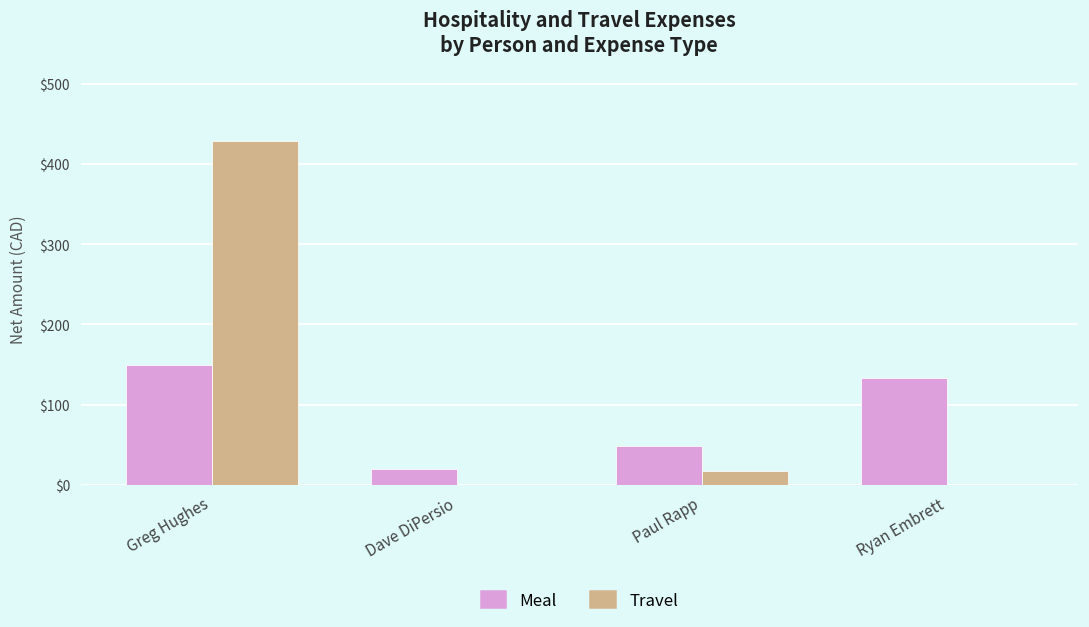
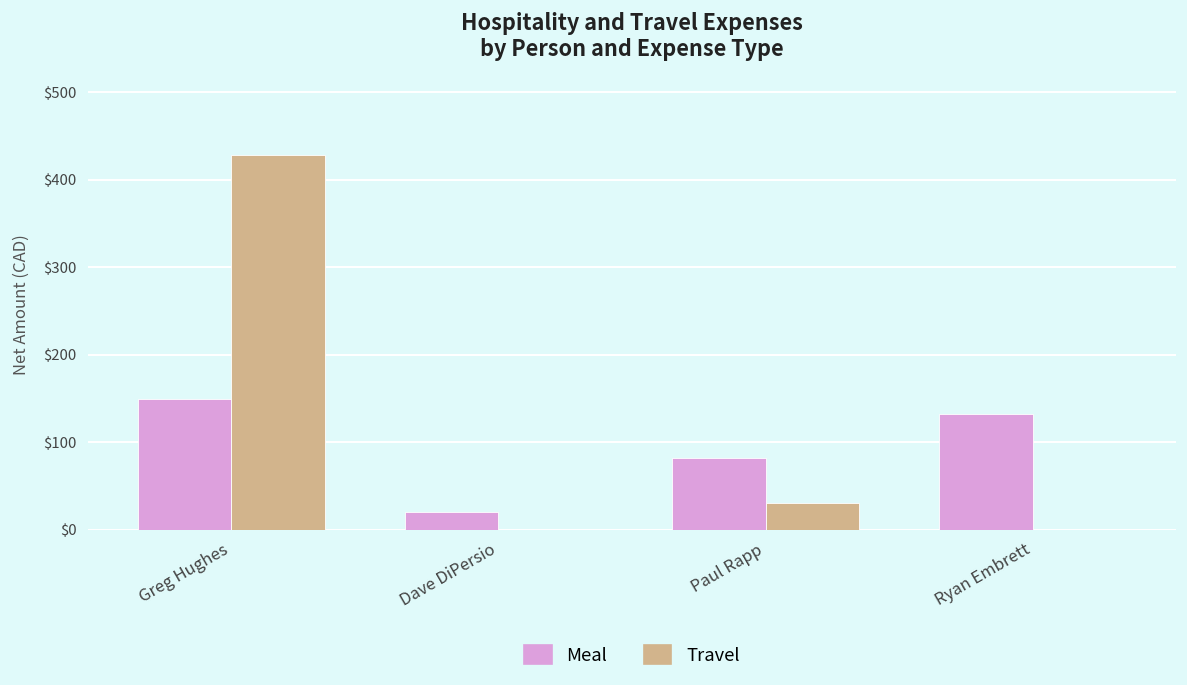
Meal, Paul Rapp: $50 -> $80
Travel, Paul Rapp: $20 -> $30
